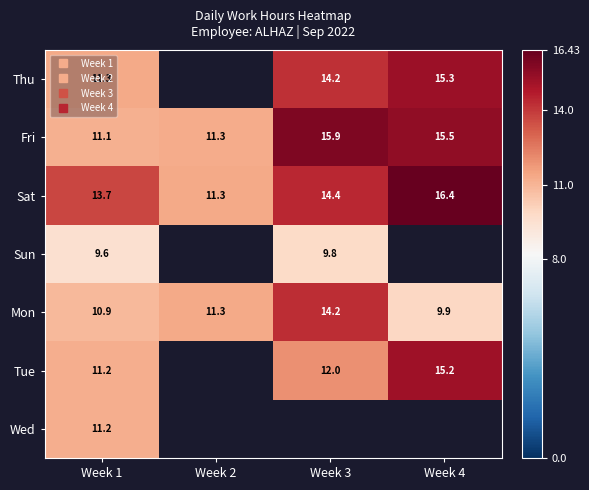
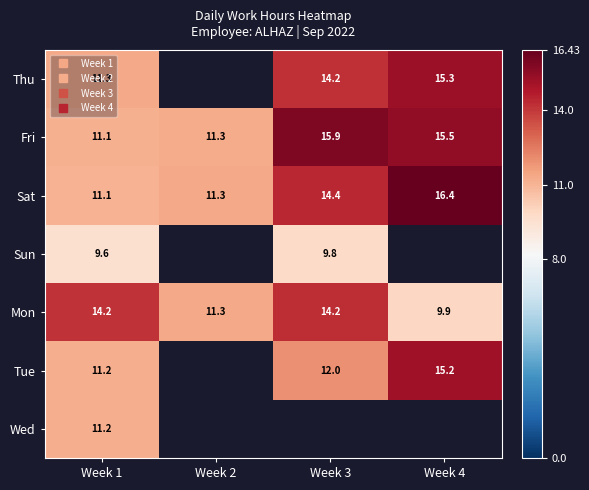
Sat, Week 1: 13.7 -> 11.1
Mon, Week 1: 10.9 -> 14.2
